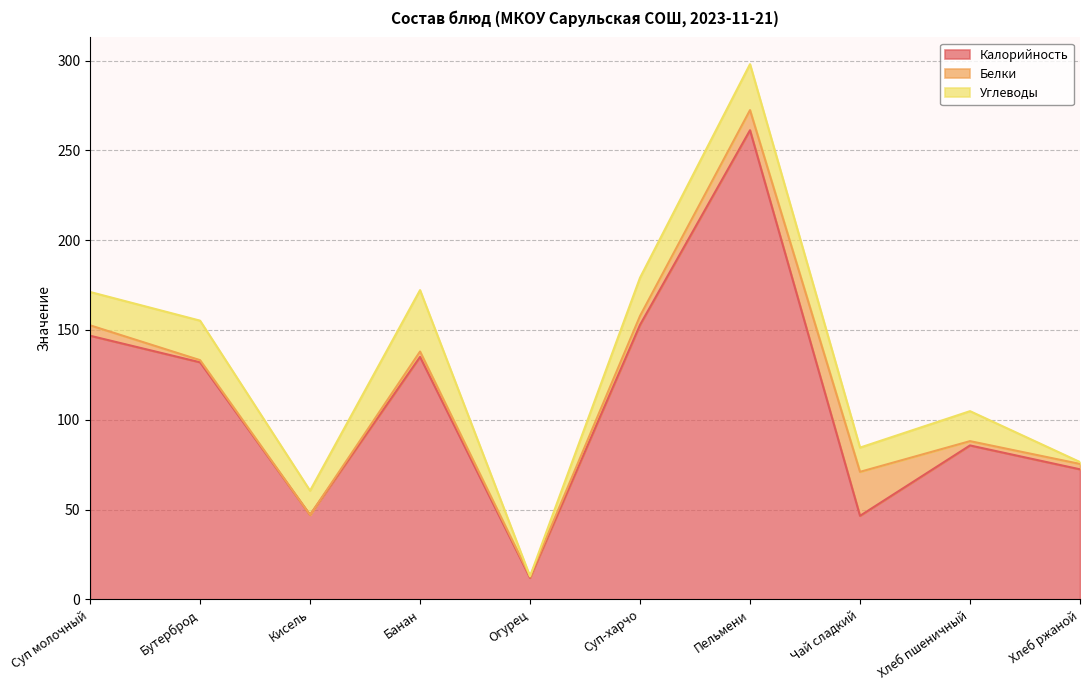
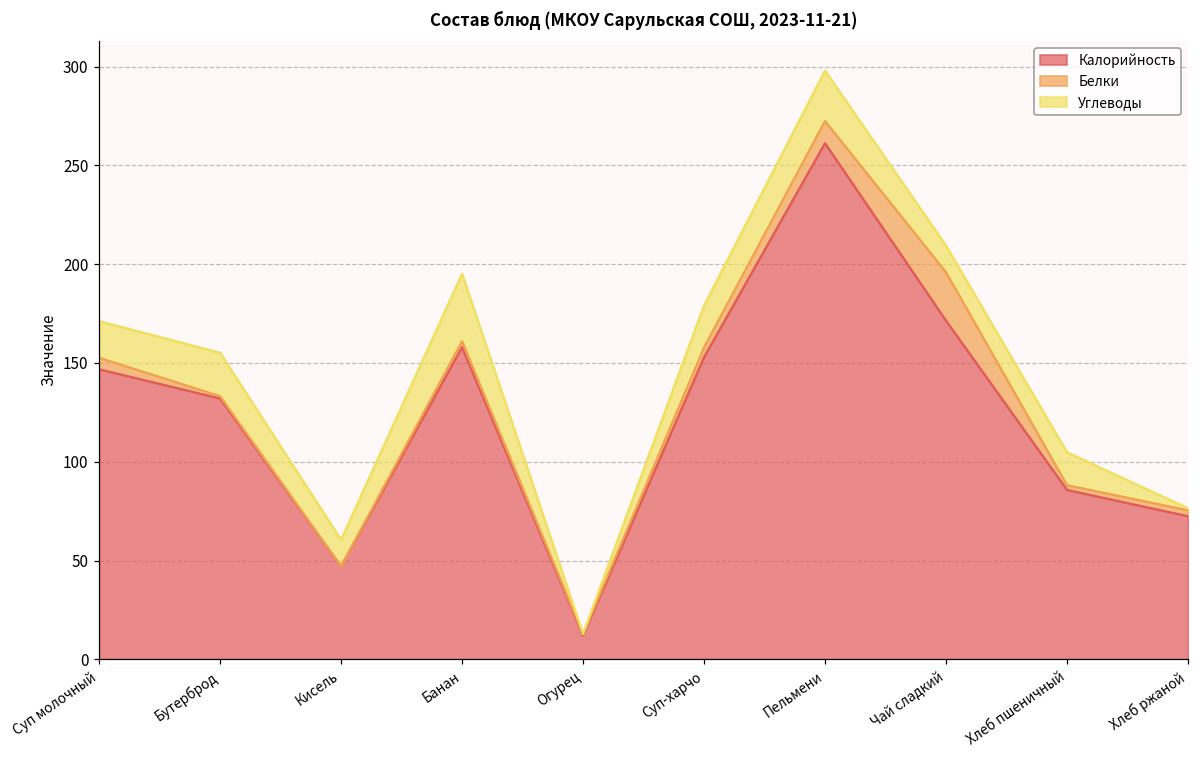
Калорийность, Банан: 135 -> 158
Калорийность, Чай сладкий: 47 -> 171
